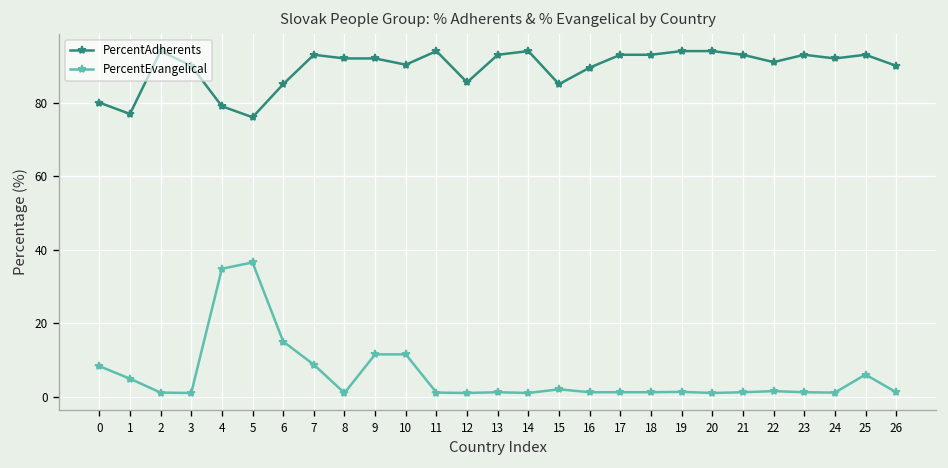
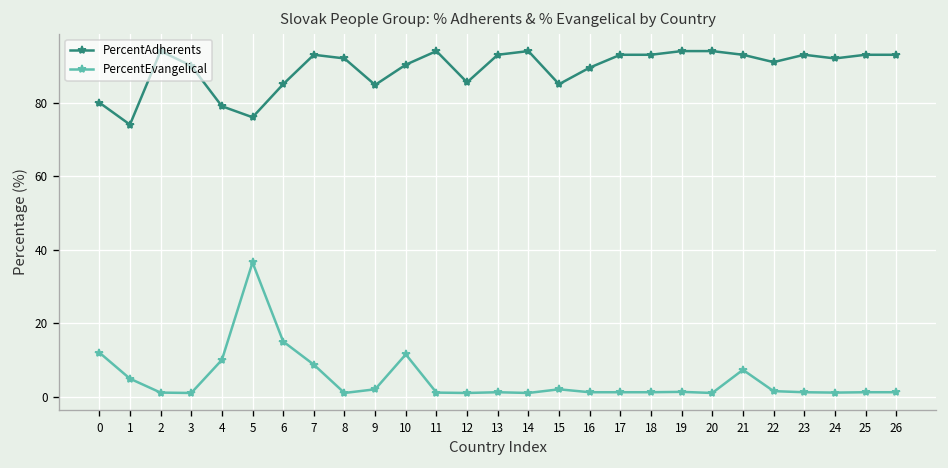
PercentEvangelical, 0: 8 -> 12
PercentAdherents, 1: 77 -> 74
PercentEvangelical, 4: 35 -> 10
PercentAdherents, 9: 92 -> 85
PercentEvangelical, 9: 12 -> 2
PercentEvangelical, 21: 1 -> 7
PercentEvangelical, 25: 6 -> 1
PercentAdherents, 26: 90 -> 93
